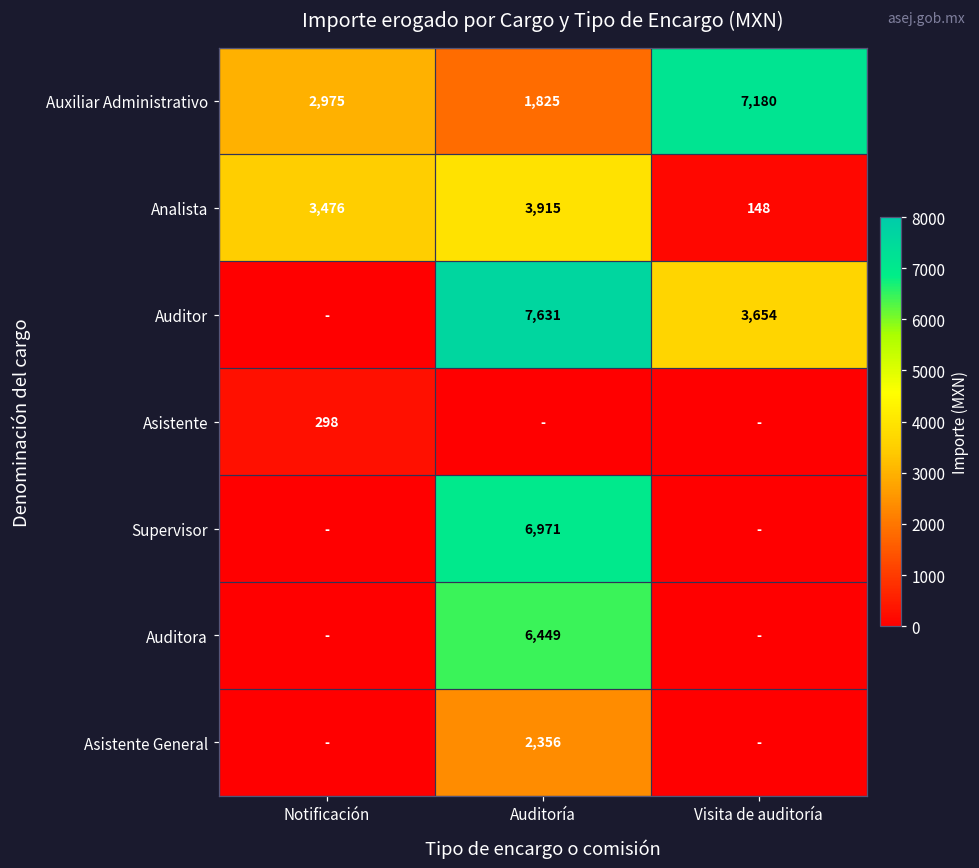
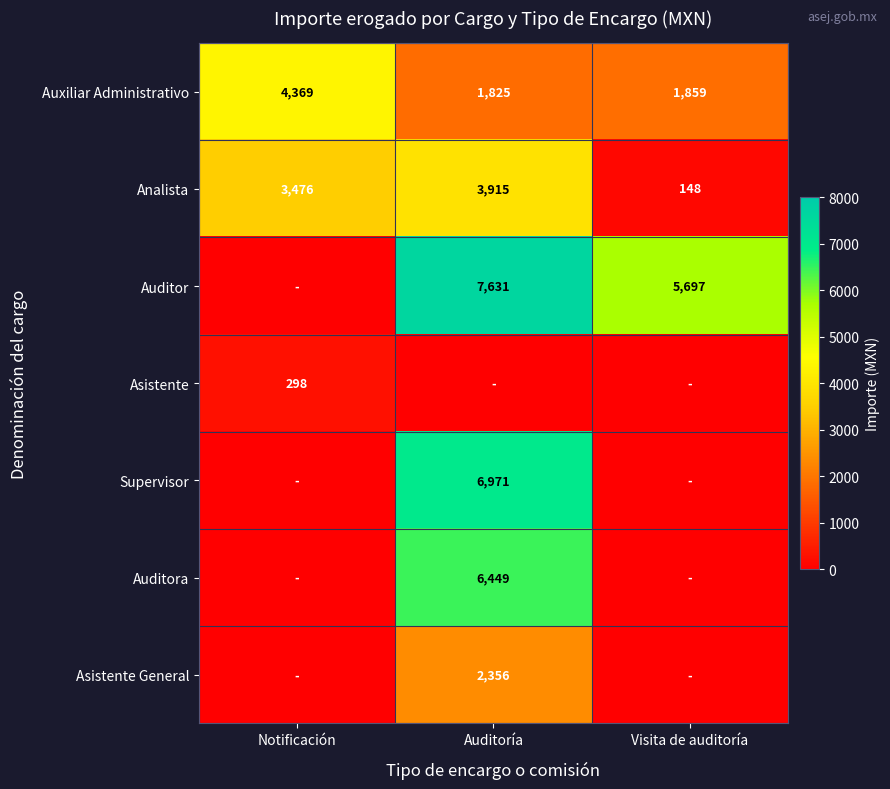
Auxiliar Administrativo, Notificación: 2,975 -> 4,369
Auxiliar Administrativo, Visita de auditoría: 7,180 -> 1,859
Auditor, Visita de auditoría: 3,654 -> 5,697
